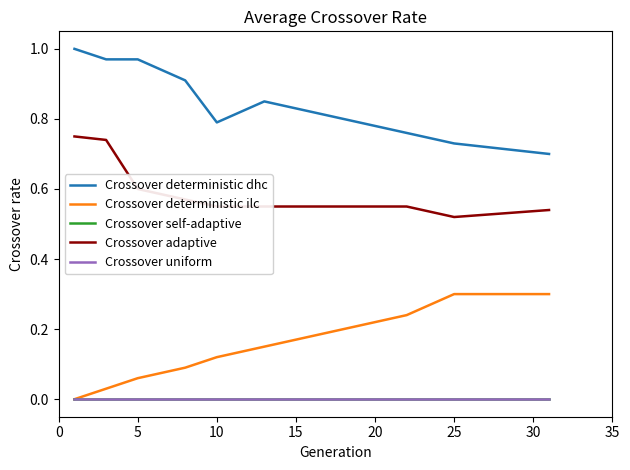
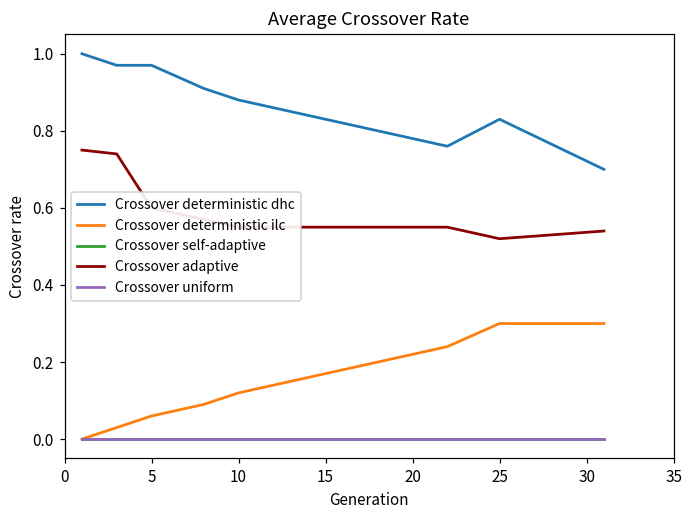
Crossover deterministic dhc, 10: 0.79 -> 0.88
Crossover deterministic dhc, 25: 0.73 -> 0.83
